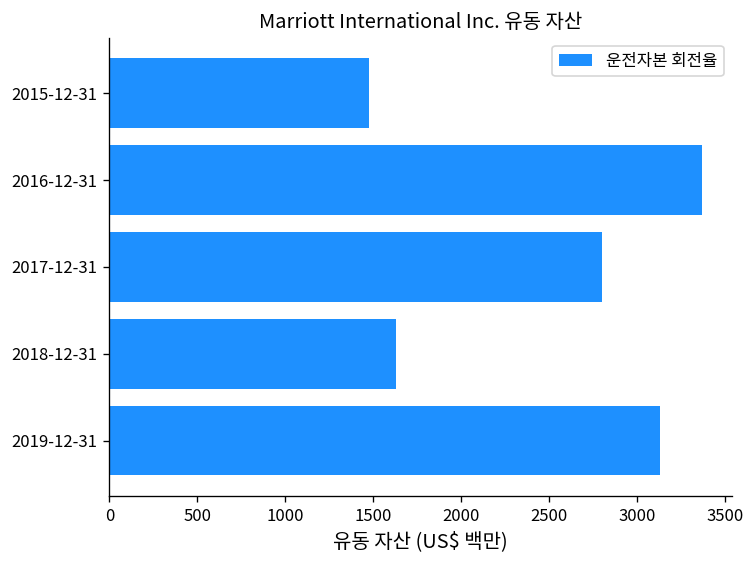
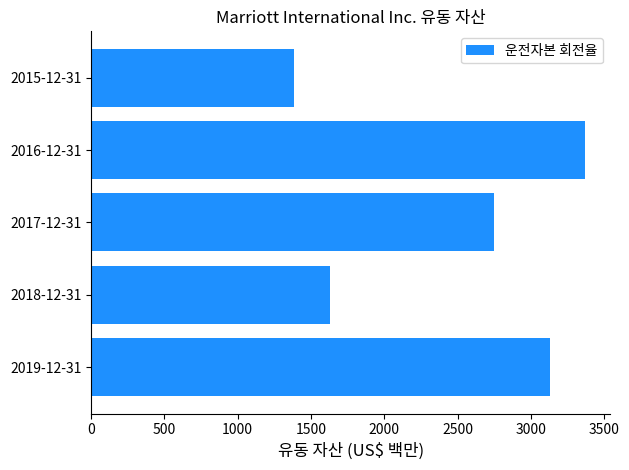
2015-12-31: 1470 -> 1380
2017-12-31: 2800 -> 2750
